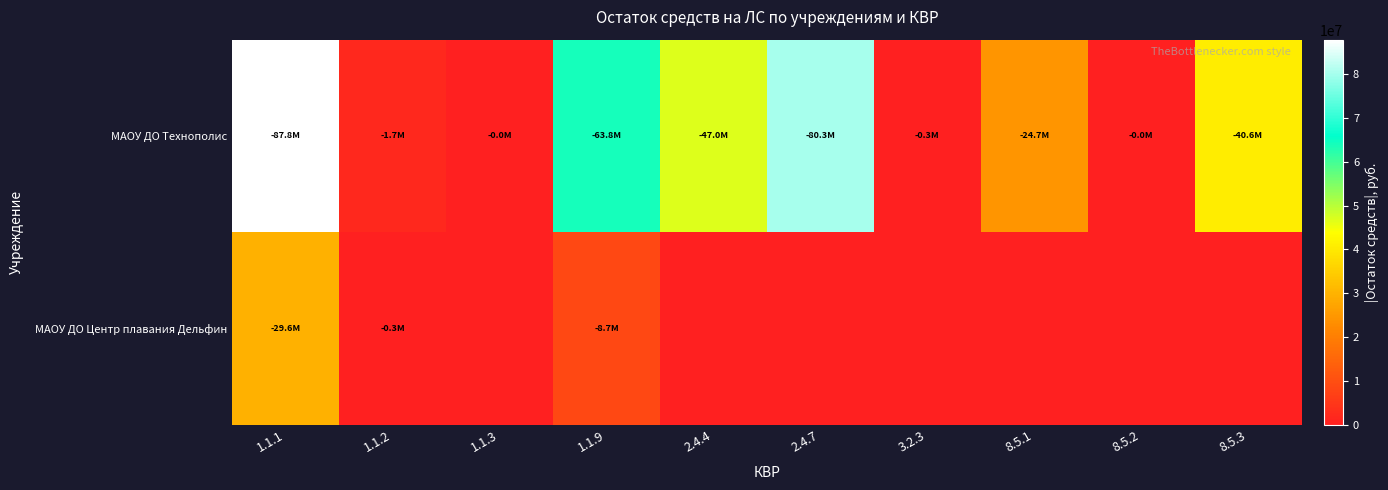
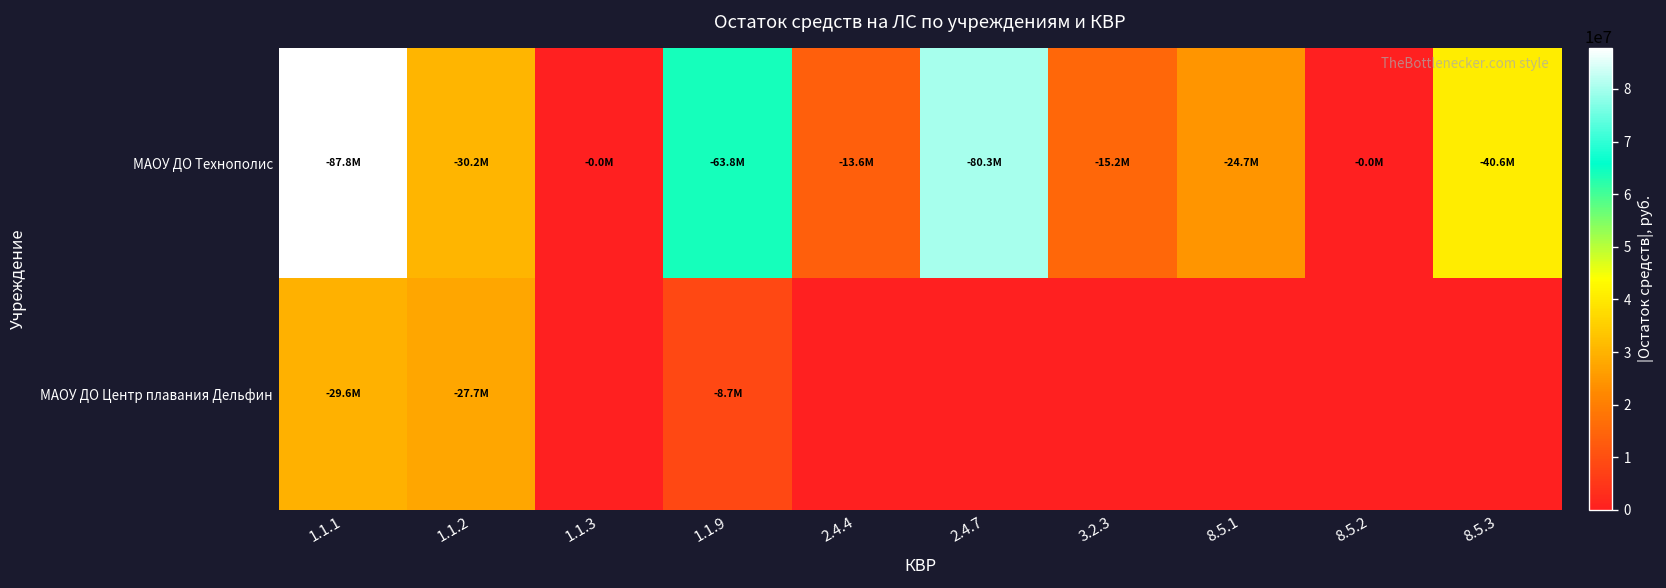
МАОУ ДО Технополис, 1.1.2: -1.7M -> -30.2M
МАОУ ДО Технополис, 2.4.4: -47.0M -> -13.6M
МАОУ ДО Технополис, 3.2.3: -0.3M -> -15.2M
МАОУ ДО Центр плавания Дельфин, 1.1.2: -0.3M -> -27.7M
